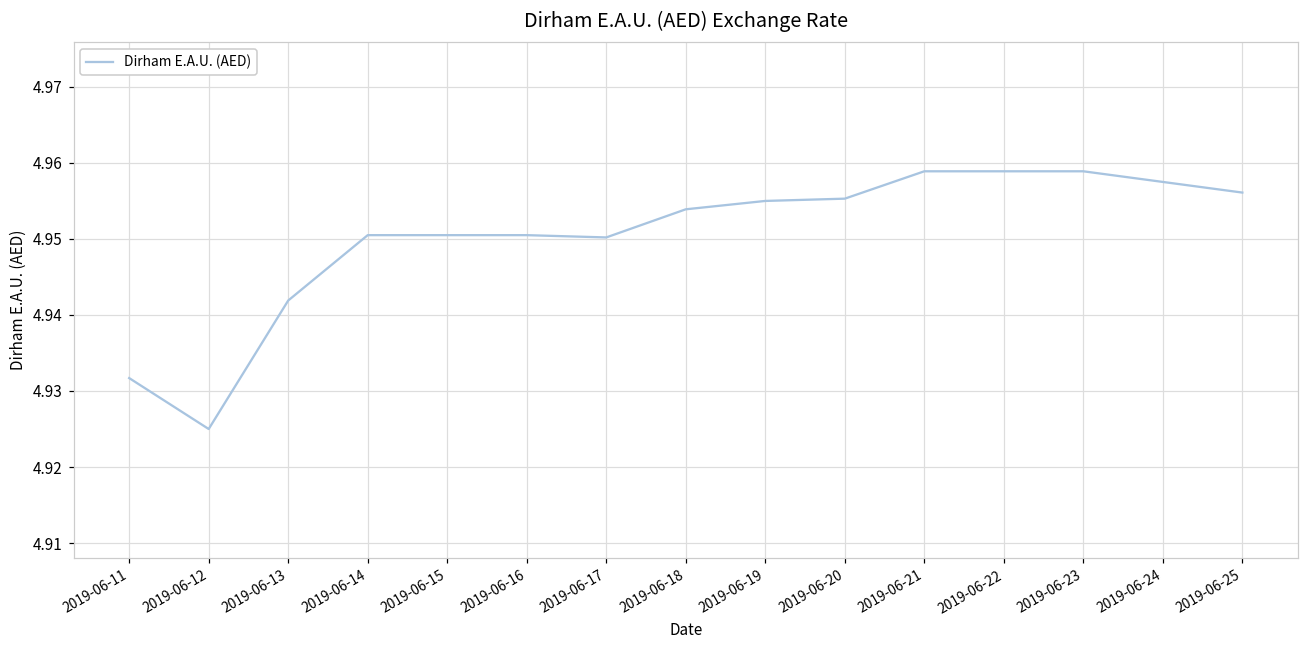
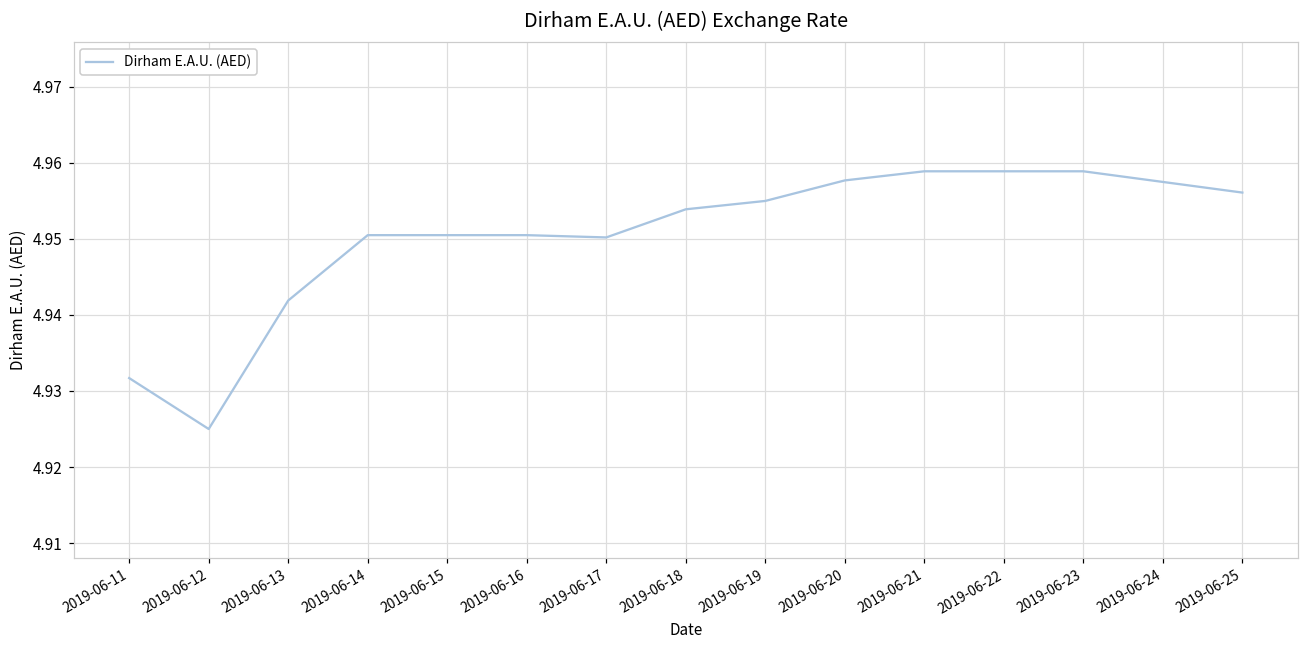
2019-06-20: 4.955 -> 4.958
